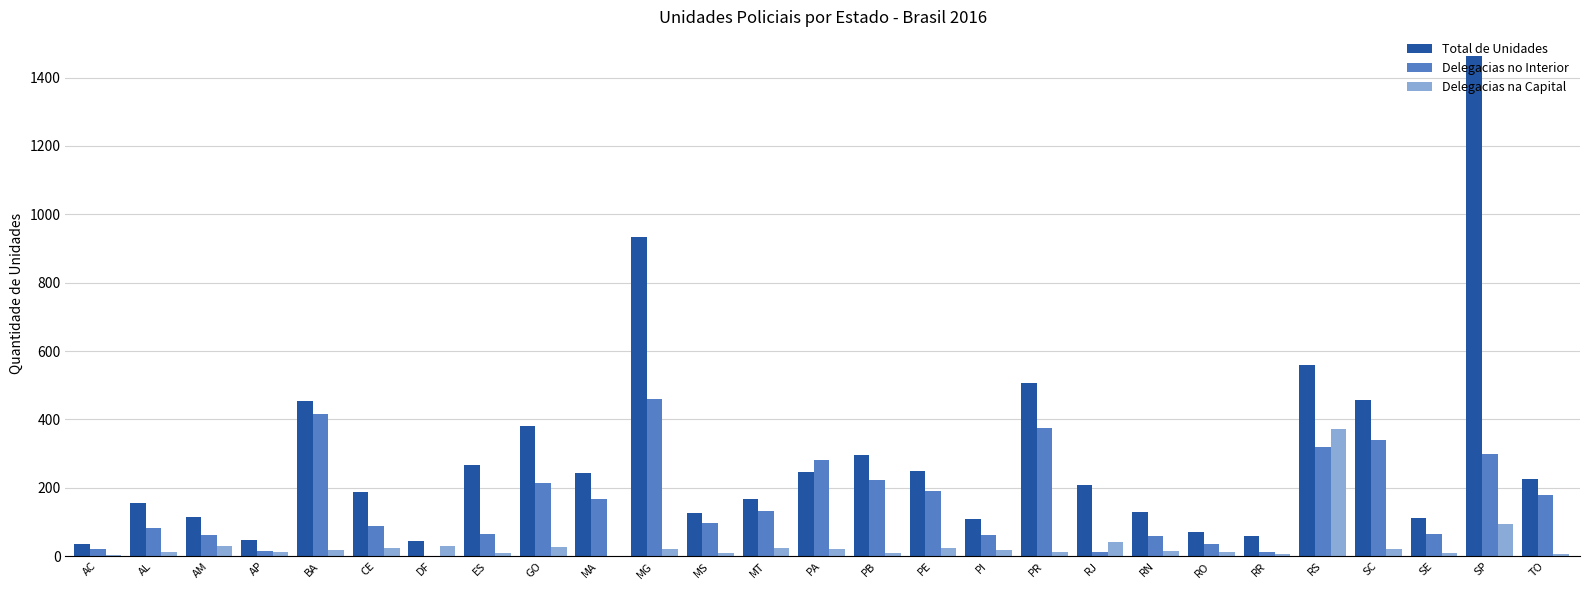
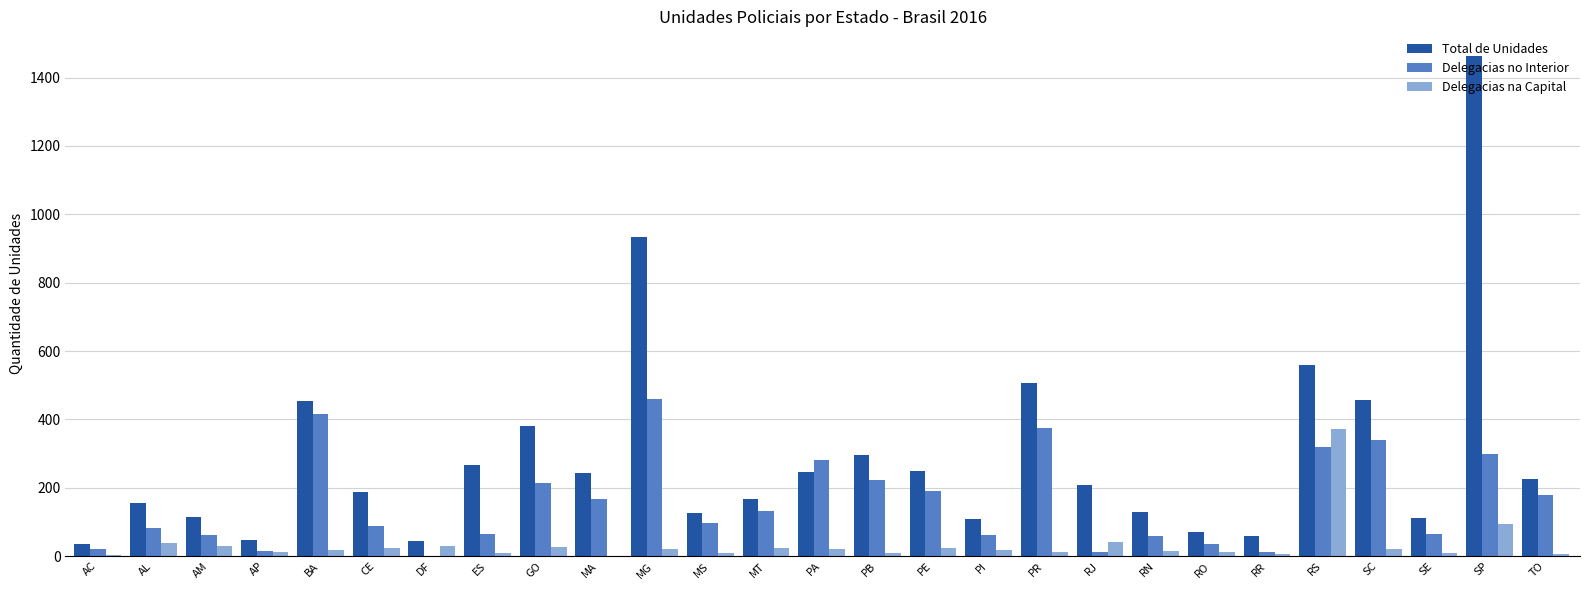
Delegacias na Capital, AL: 10 -> 40
